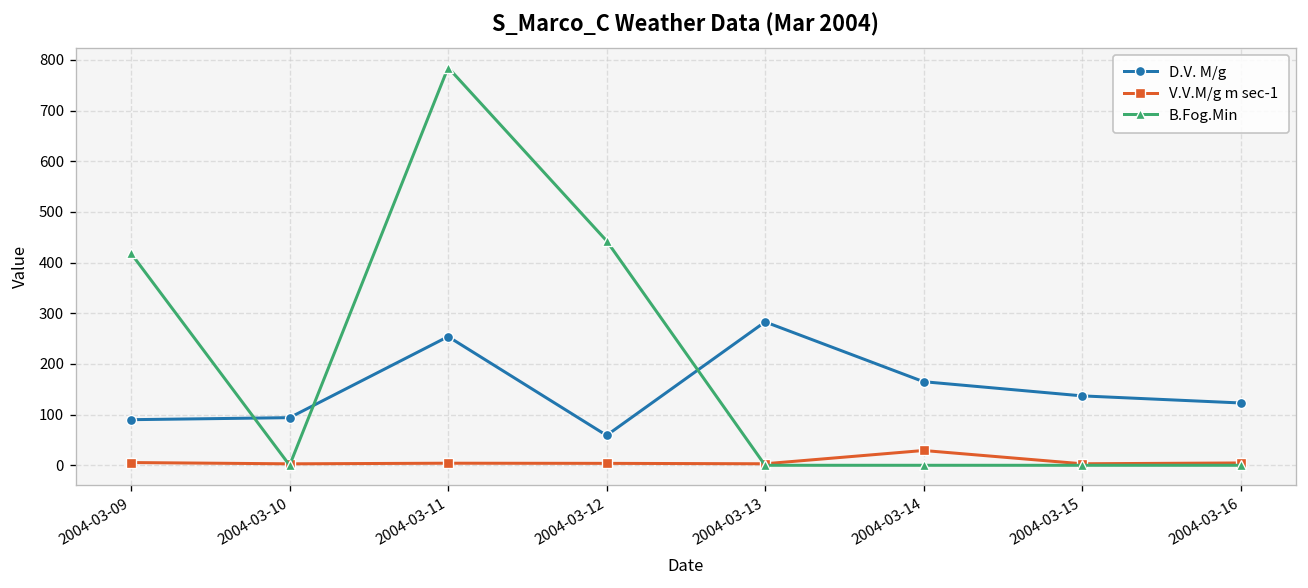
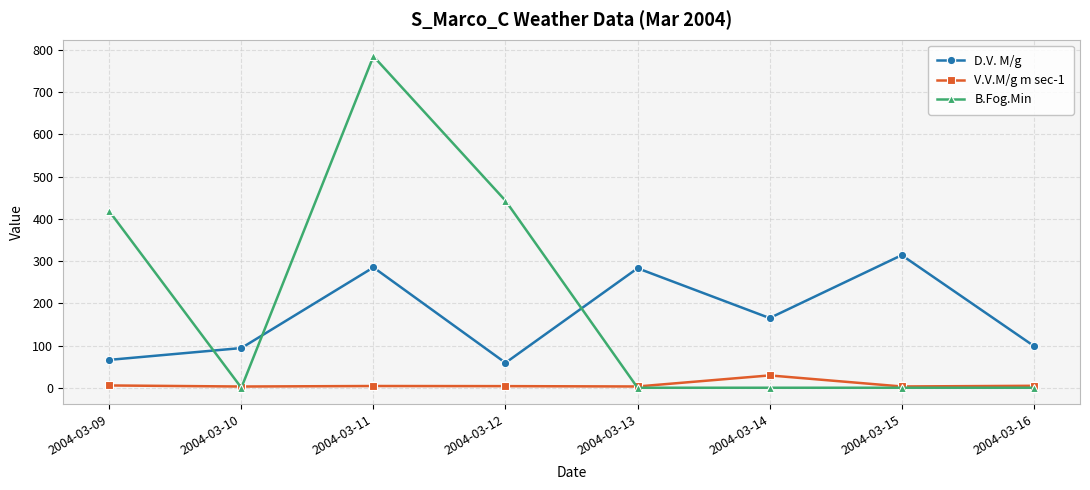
D.V. M/g, 2004-03-09: 90 -> 70
D.V. M/g, 2004-03-11: 250 -> 290
D.V. M/g, 2004-03-15: 140 -> 310
D.V. M/g, 2004-03-16: 120 -> 100
